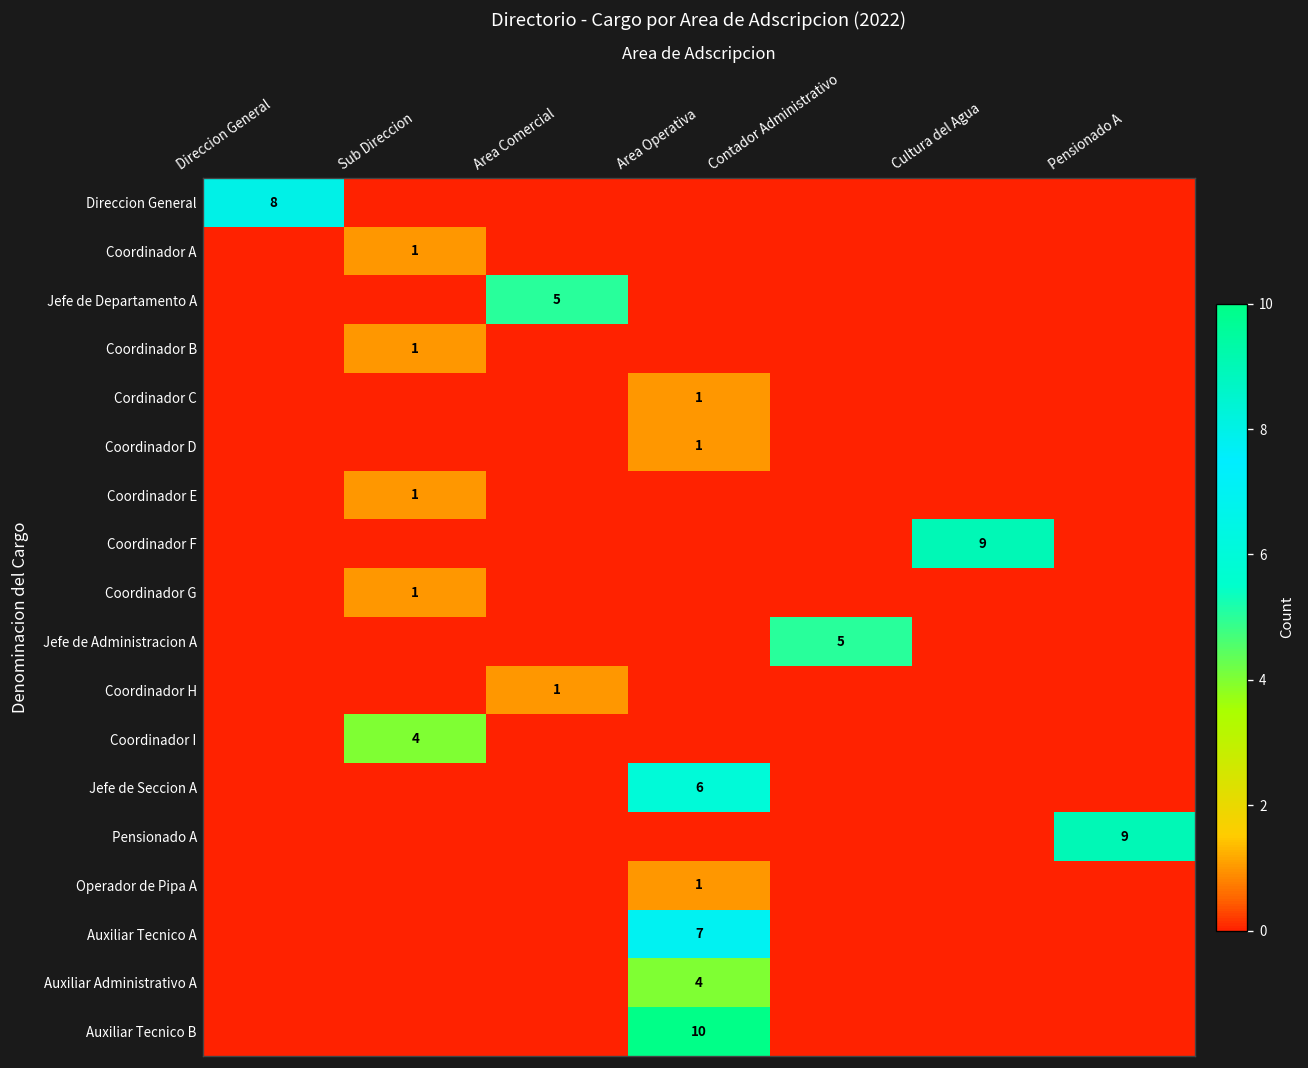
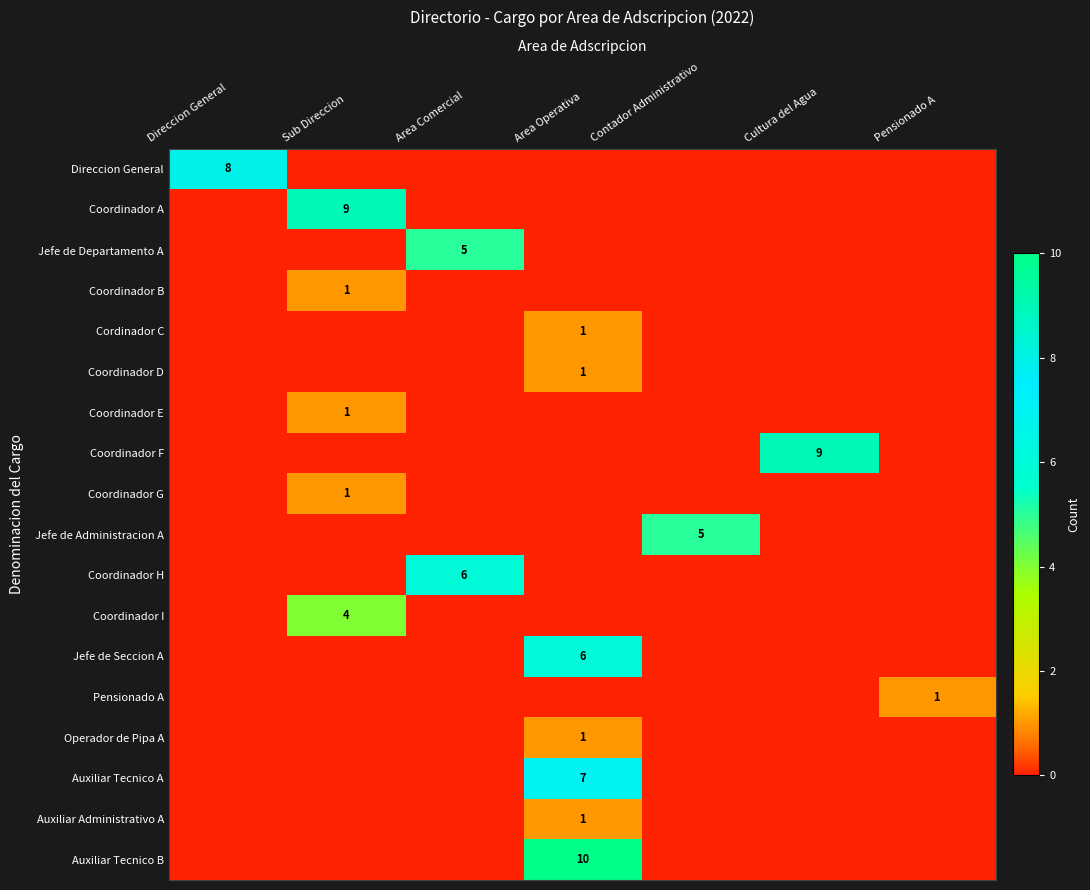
Coordinador A, Sub Direccion: 1 -> 9
Coordinador H, Area Comercial: 1 -> 6
Pensionado A, Pensionado A: 9 -> 1
Auxiliar Administrativo A, Area Operativa: 4 -> 1
